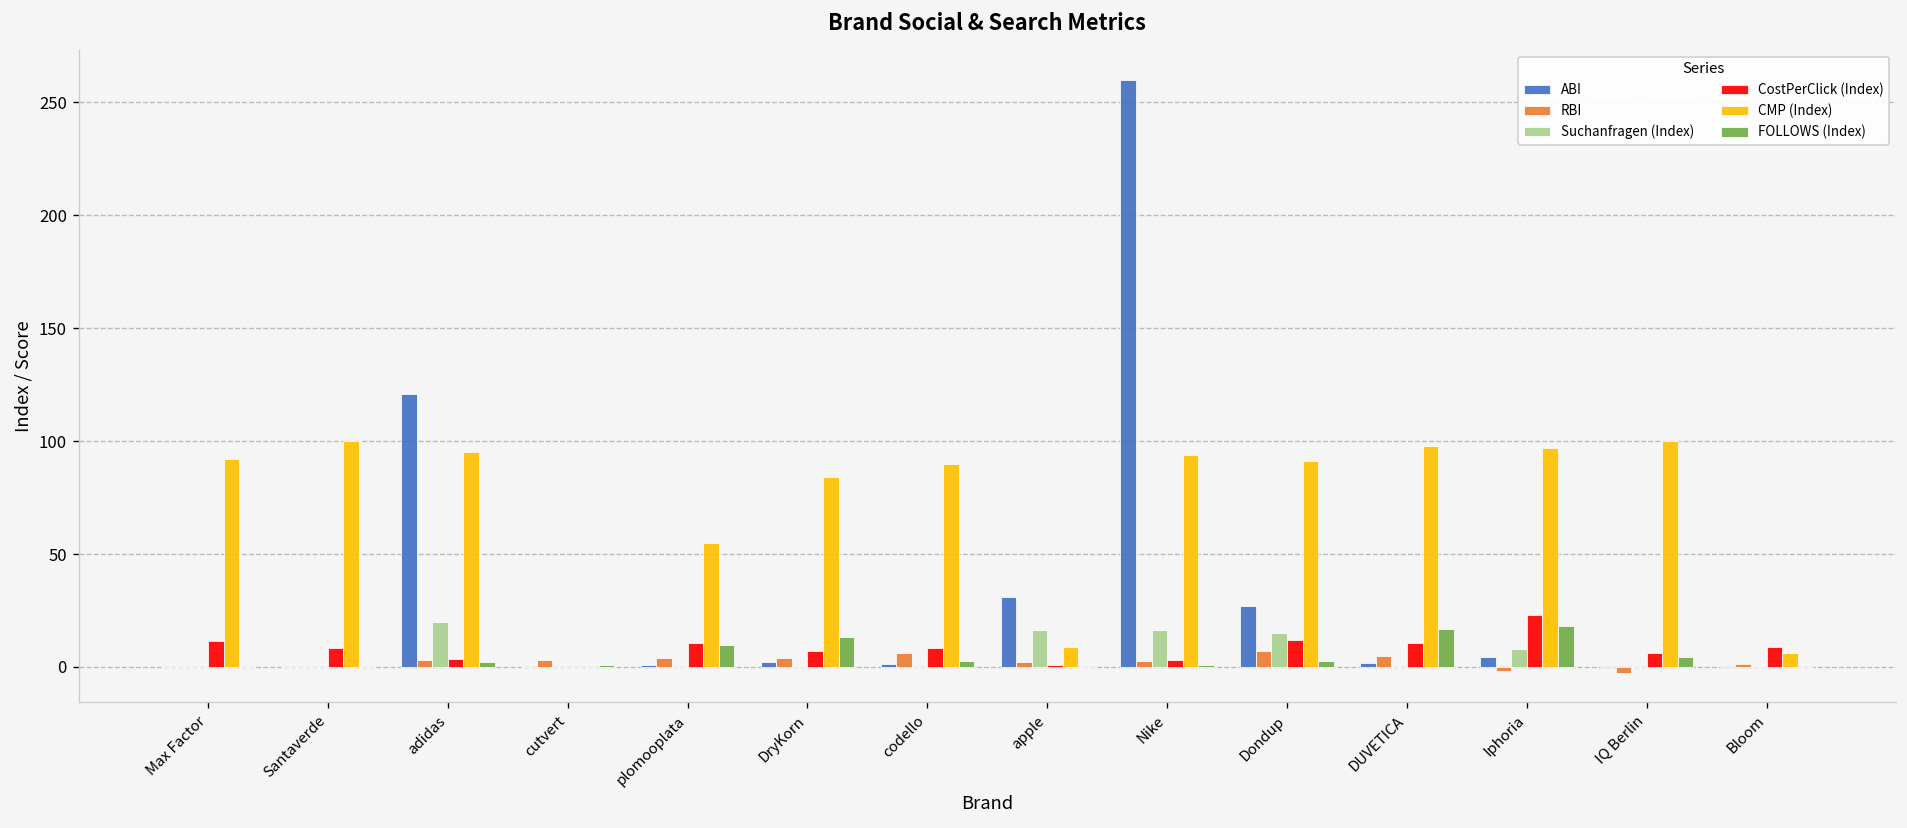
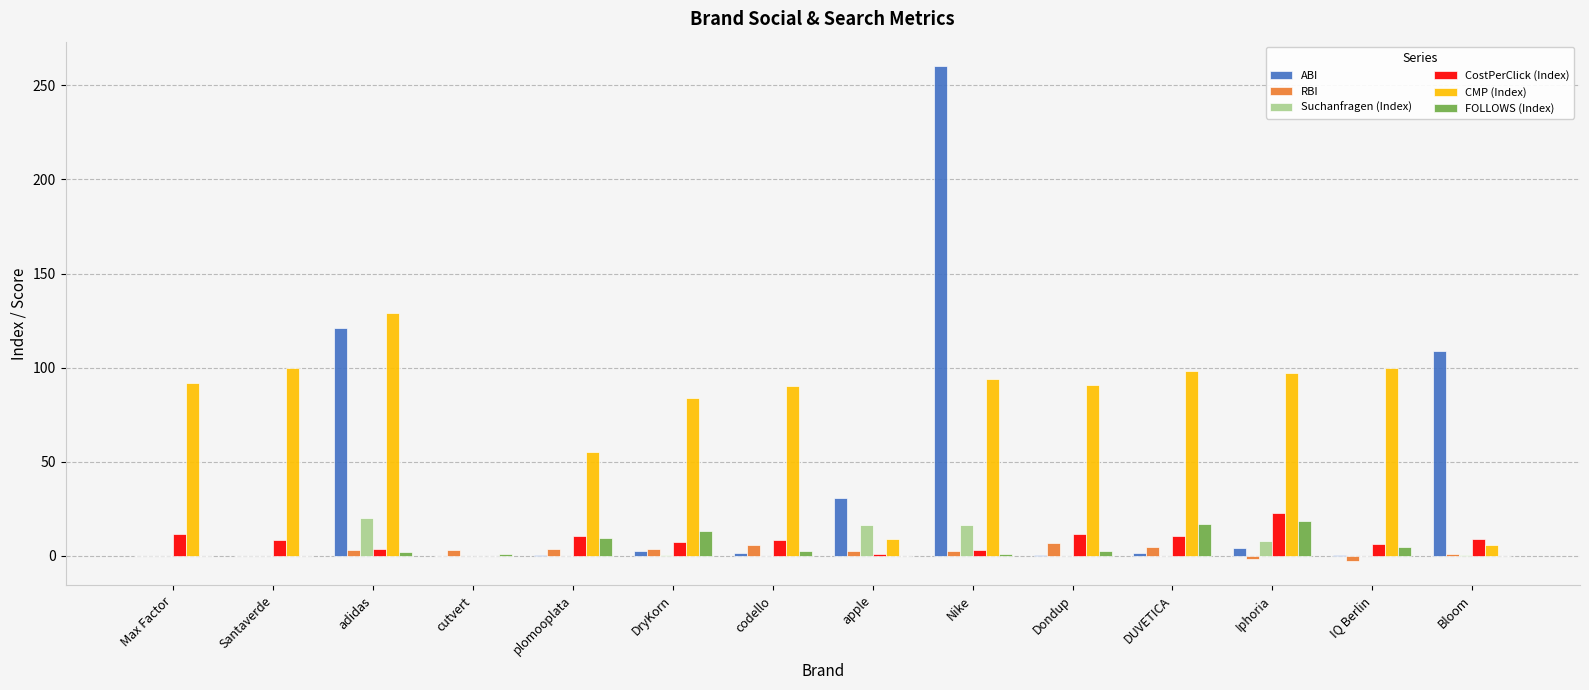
CMP (Index), adidas: 95 -> 129
ABI, Dondup: 27 -> 1
Suchanfragen (Index), Dondup: 15 -> 0
ABI, Bloom: 0 -> 109
